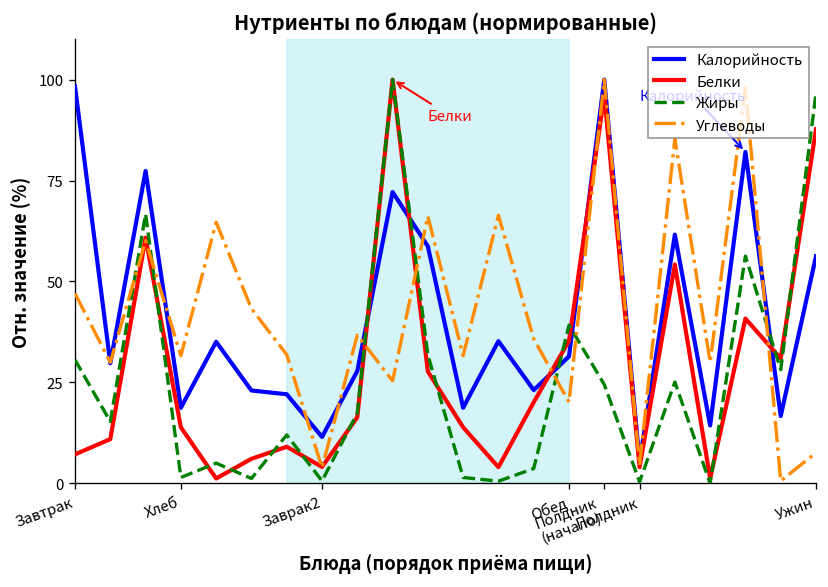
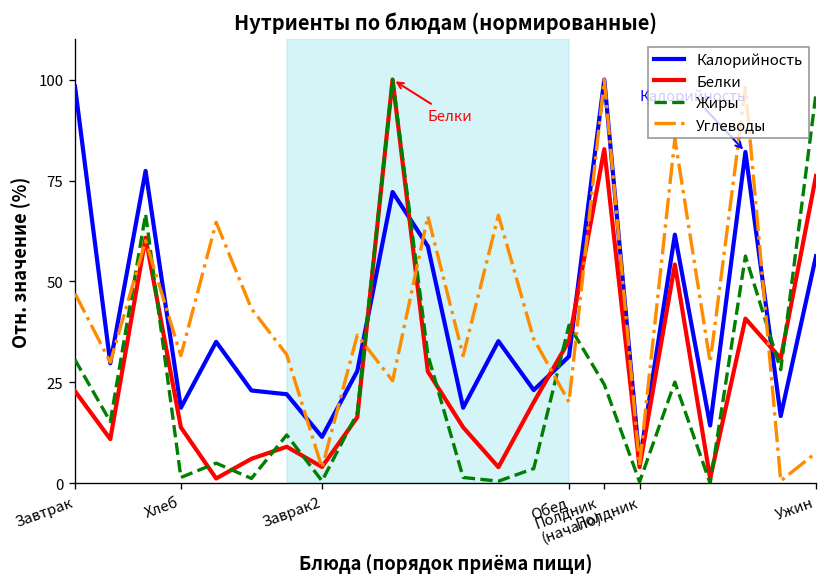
Белки, Завтрак: 7 -> 23
Белки, Полдник (начало): 96 -> 83
Белки, Ужин: 88 -> 76
